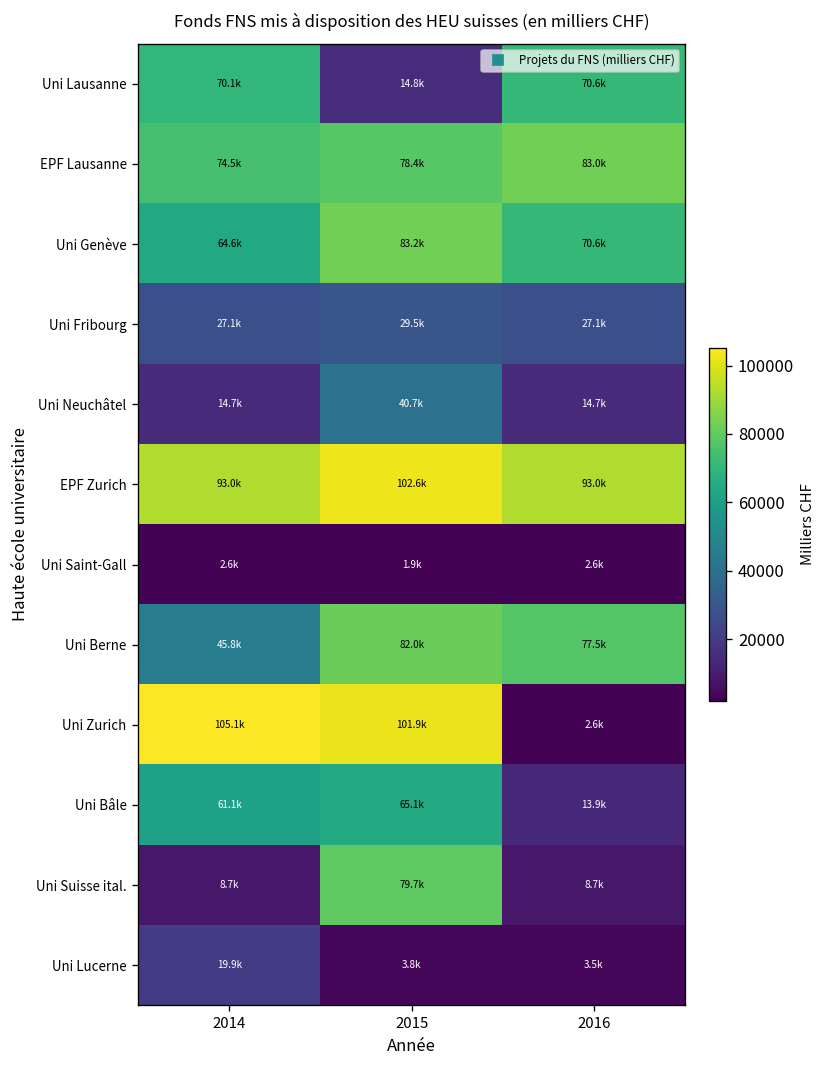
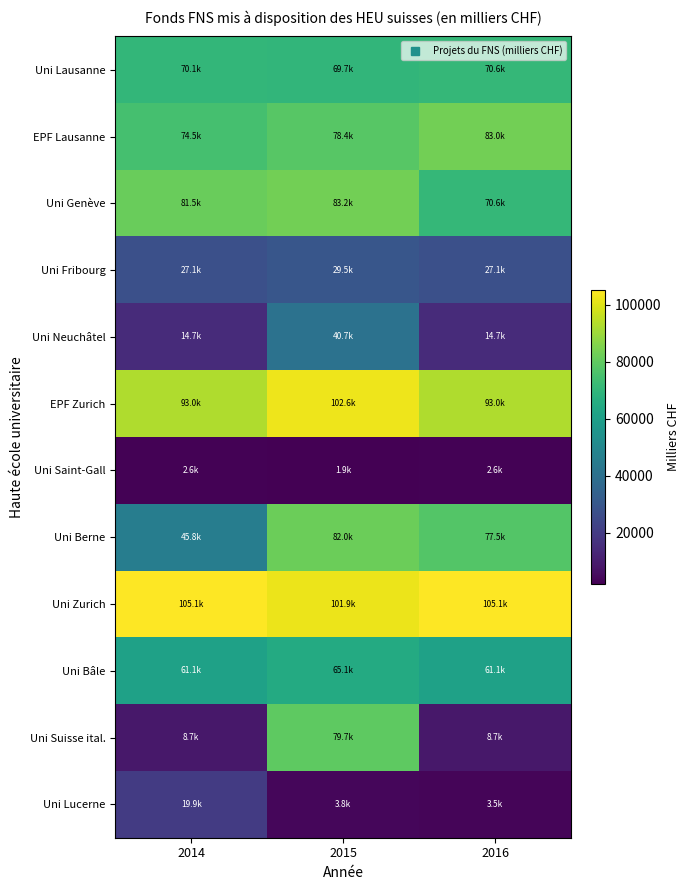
Uni Lausanne, 2015: 14.8k -> 69.7k
Uni Genève, 2014: 64.6k -> 81.5k
Uni Zurich, 2016: 2.6k -> 105.1k
Uni Bâle, 2016: 13.9k -> 61.1k
